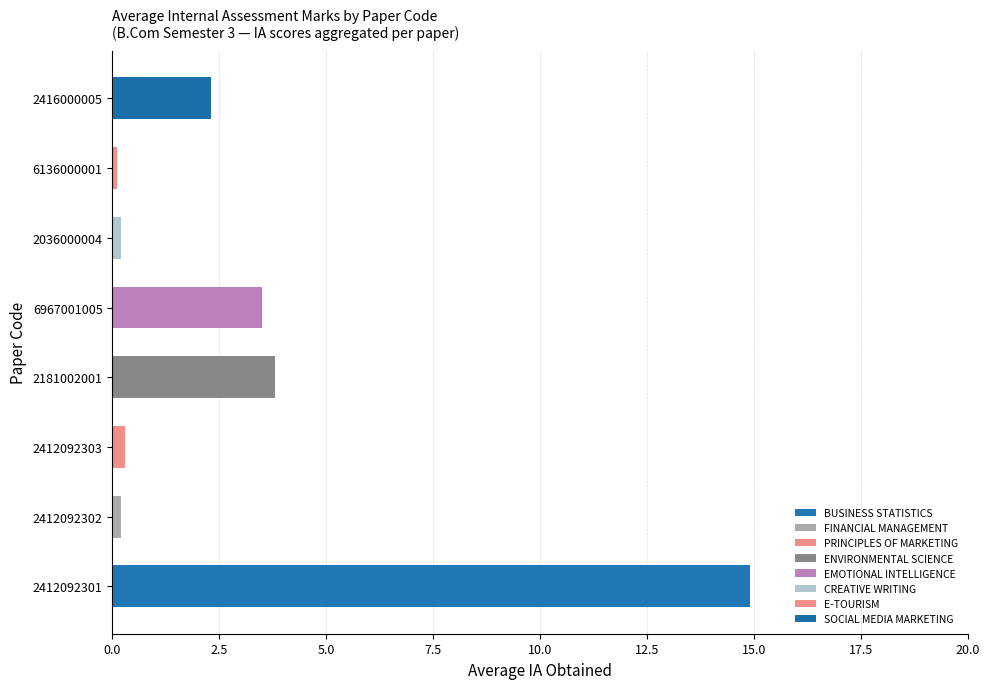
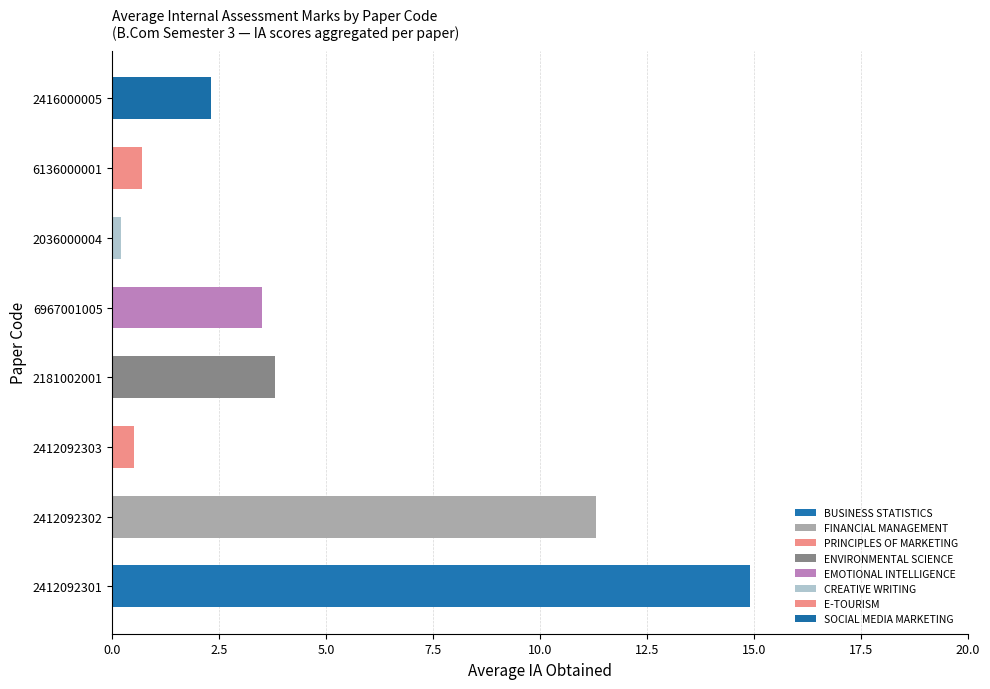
6136000001: 0.1 -> 0.7
2412092303: 0.3 -> 0.5
2412092302: 0.2 -> 11.3
